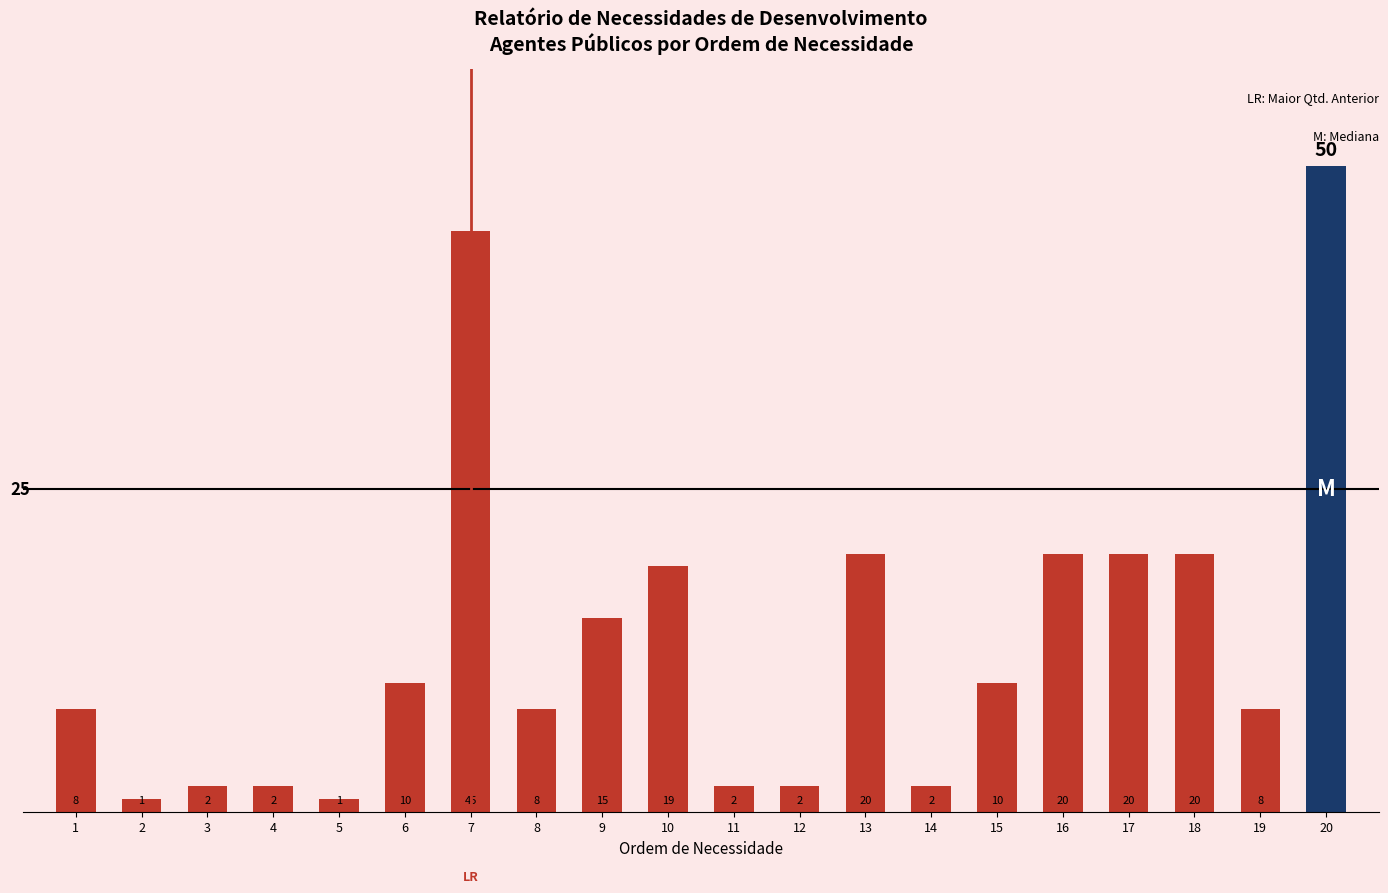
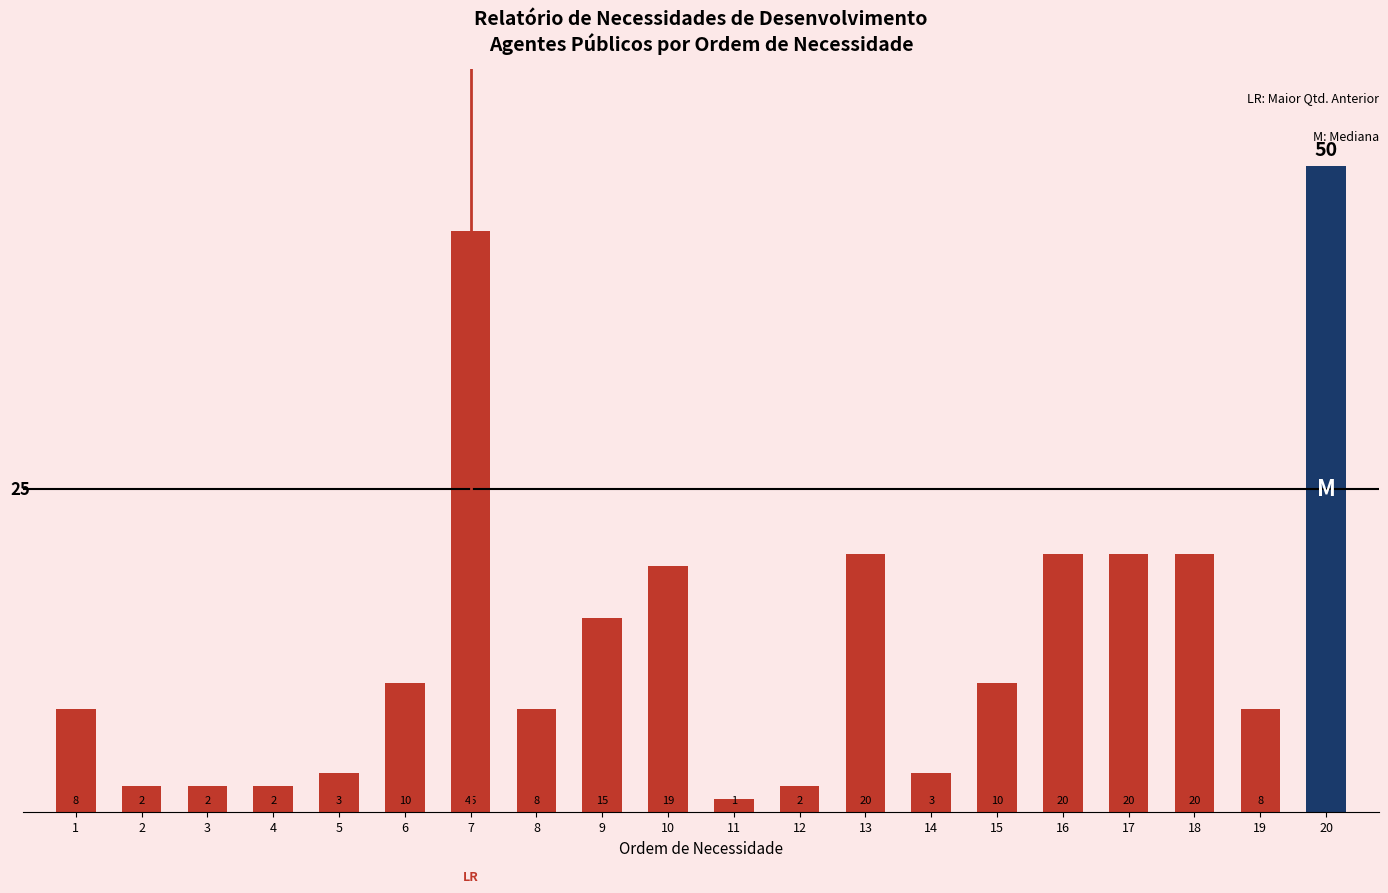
2: 1 -> 2
5: 1 -> 3
11: 2 -> 1
14: 2 -> 3
